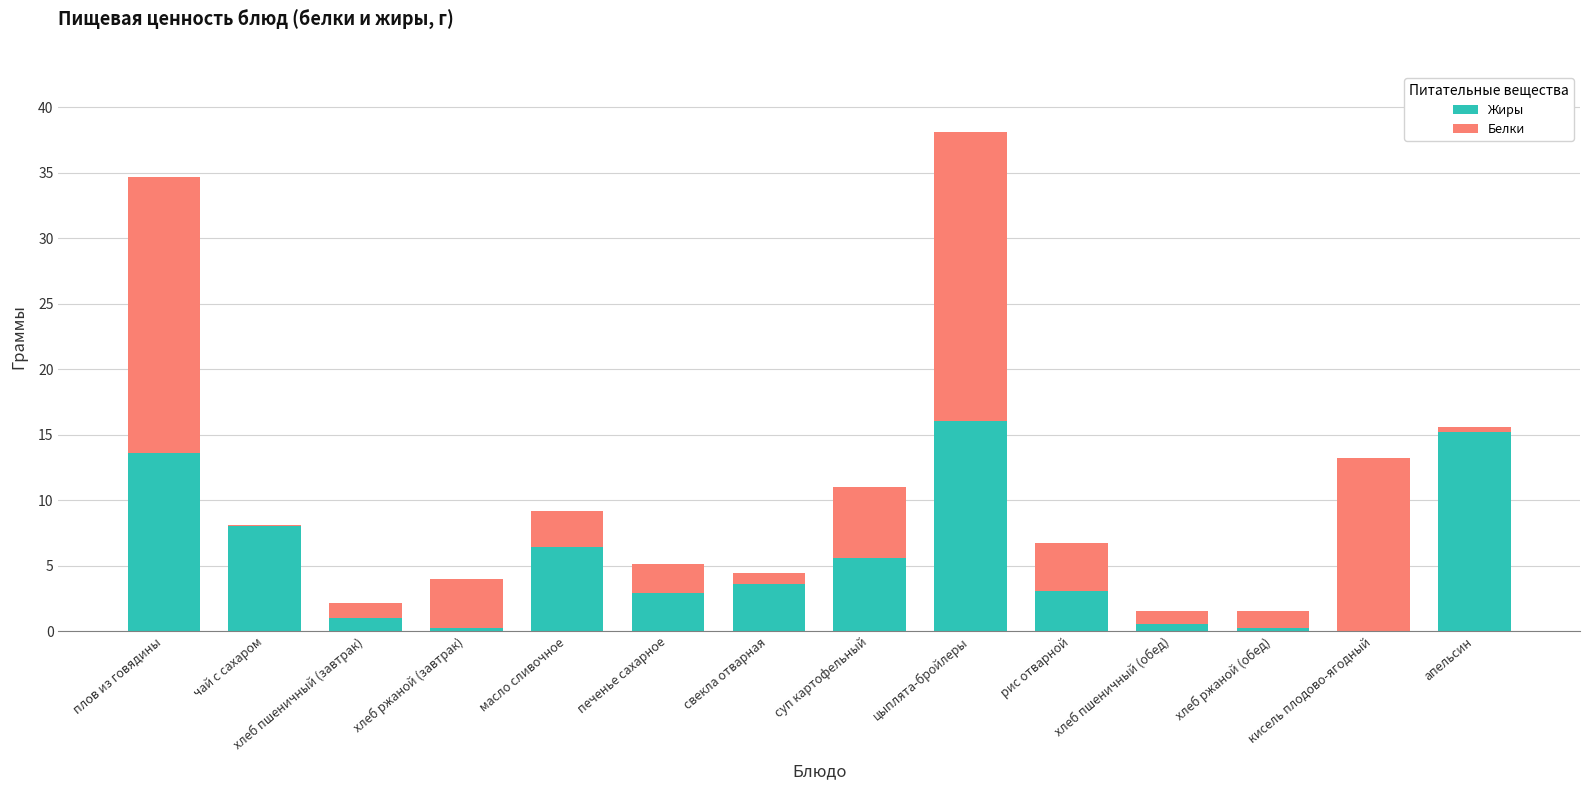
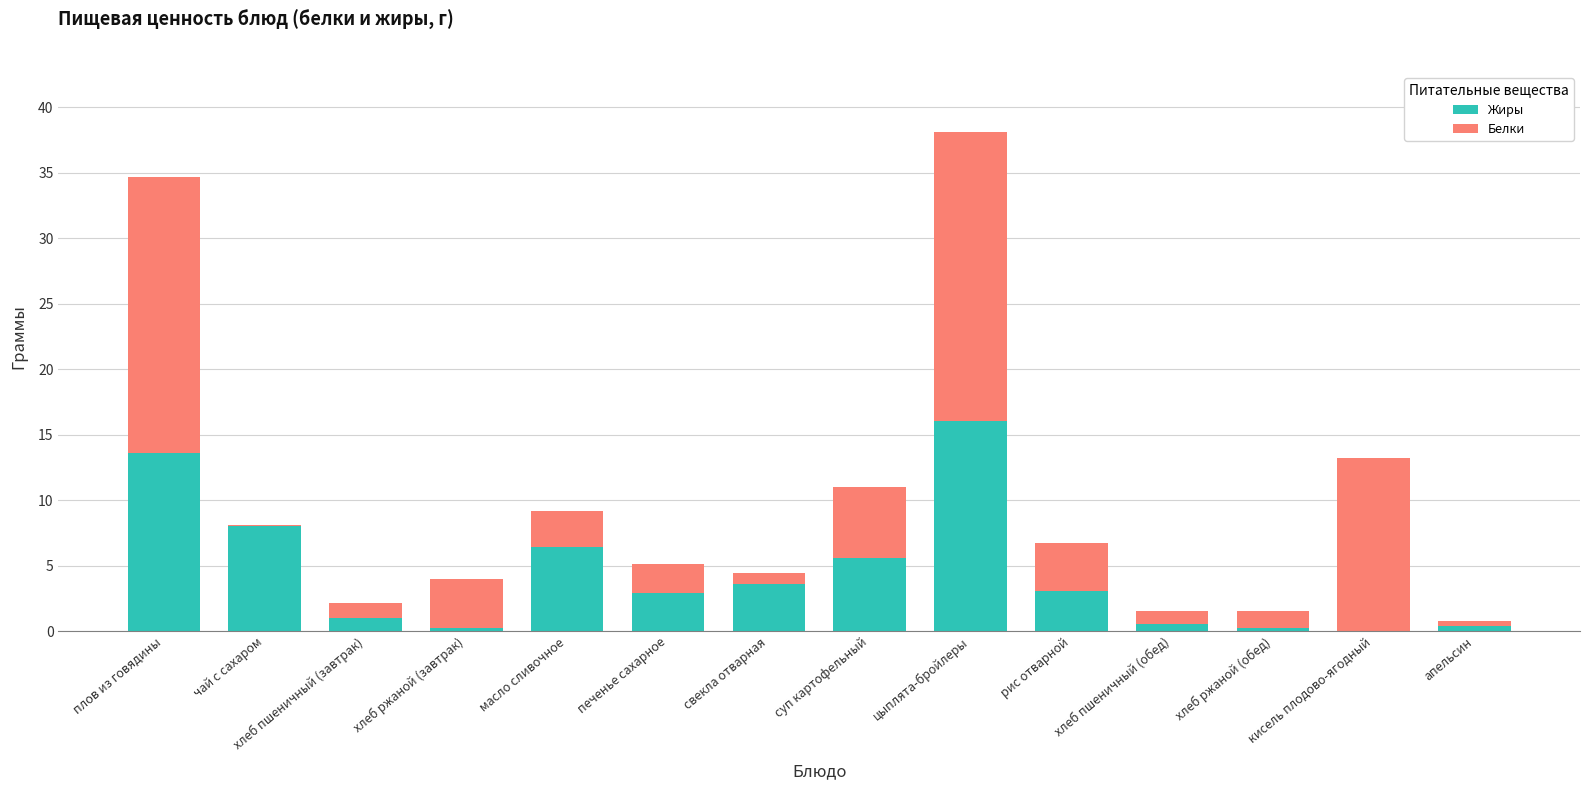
Жиры, апельсин: 15.2 -> 0.4
